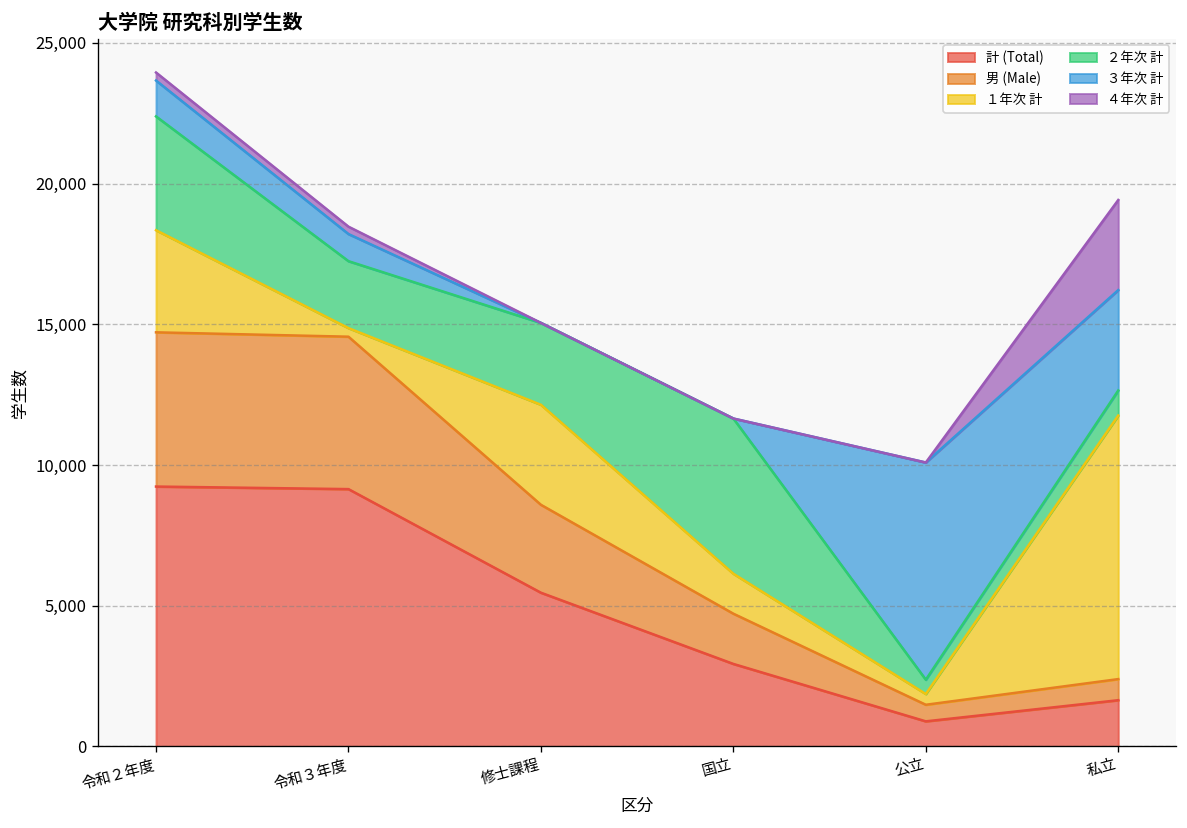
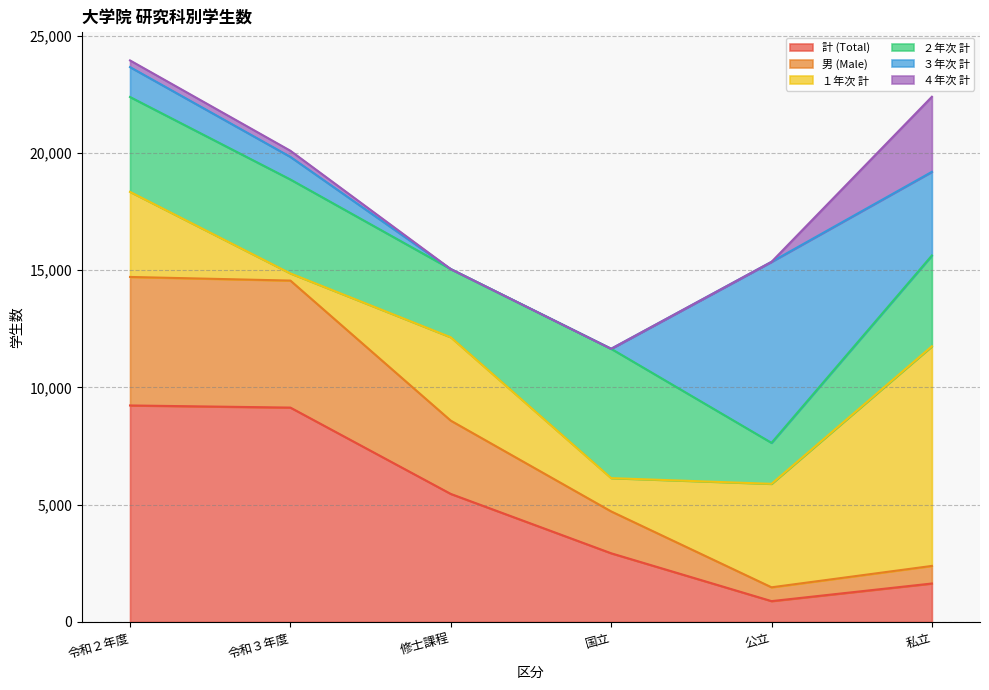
２年次 計, 令和３年度: 2,400 -> 4,000
１年次 計, 公立: 400 -> 4,400
２年次 計, 公立: 500 -> 1,700
２年次 計, 私立: 900 -> 3,900
